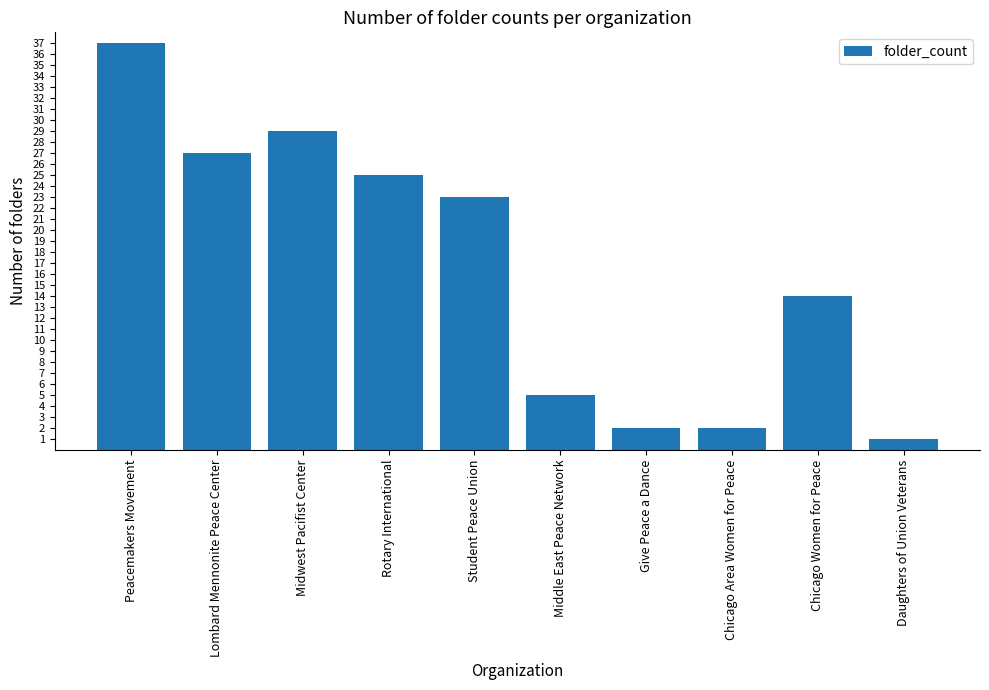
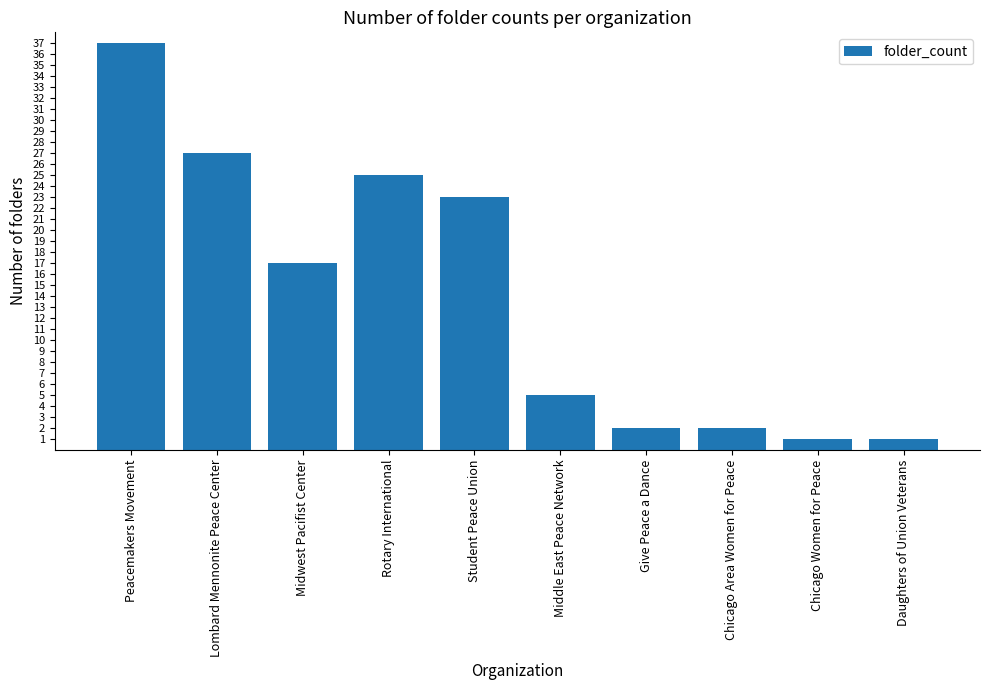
Midwest Pacifist Center: 29 -> 17
Chicago Women for Peace: 14 -> 1
